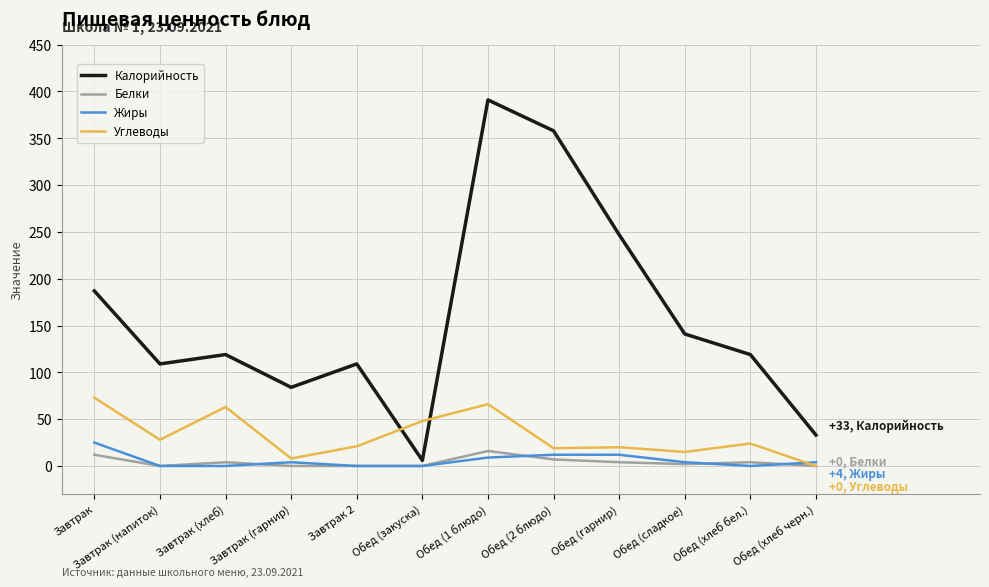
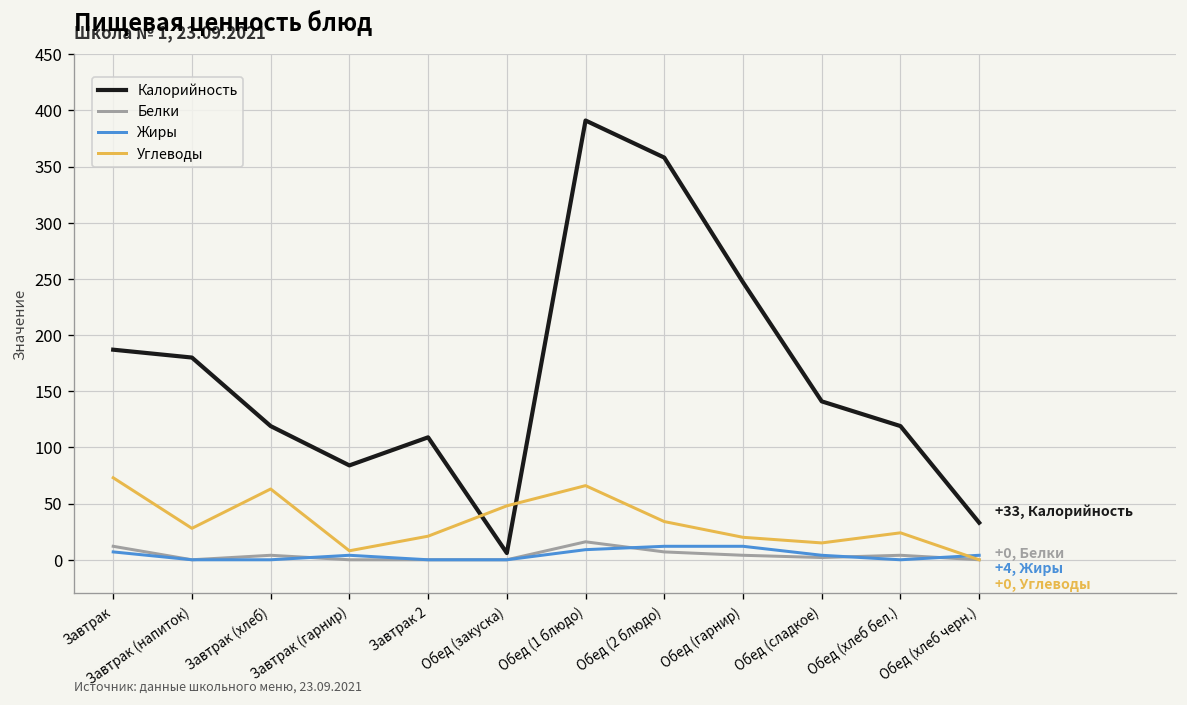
Жиры, Завтрак: 30 -> 10
Калорийность, Завтрак (напиток): 110 -> 180
Углеводы, Обед (2 блюдо): 20 -> 30
